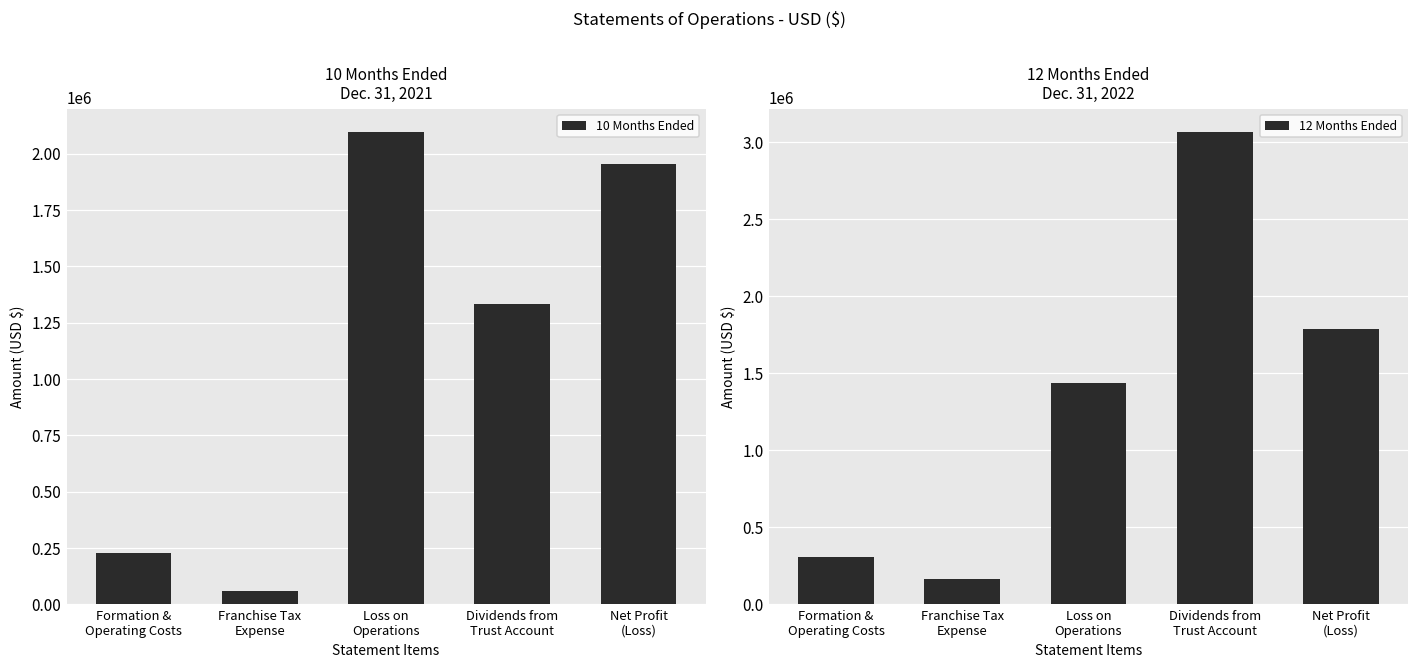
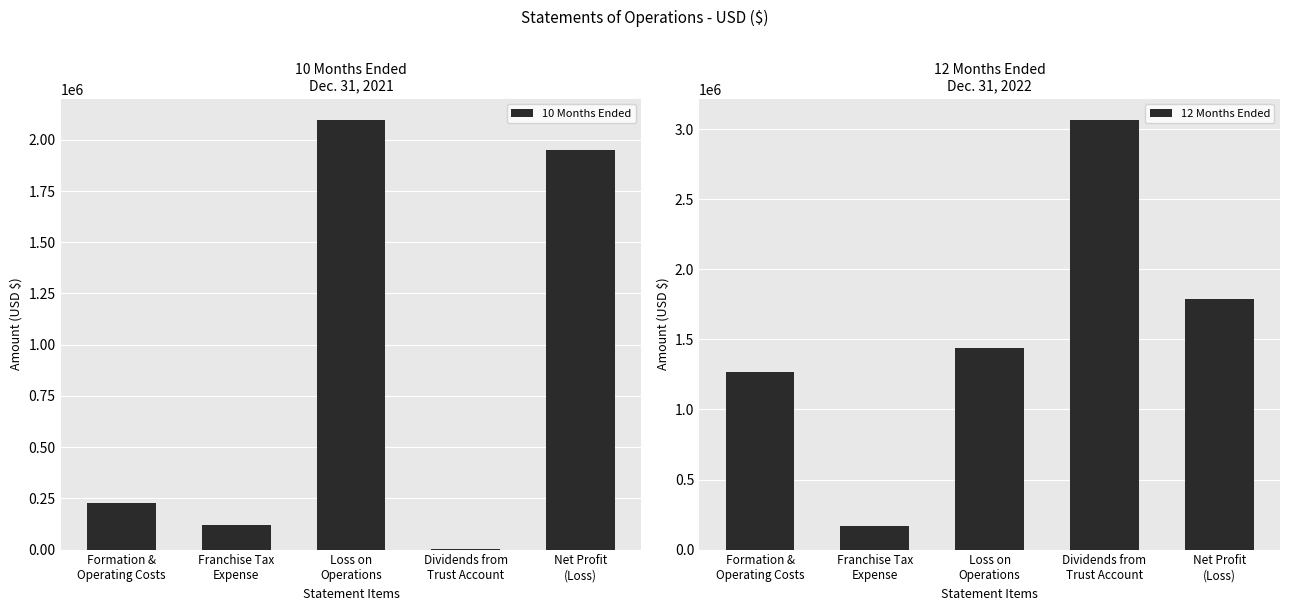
10 Months Ended Dec. 31, 2021, Franchise Tax Expense: 60000 -> 120000
10 Months Ended Dec. 31, 2021, Dividends from Trust Account: 1330000 -> 0
12 Months Ended Dec. 31, 2022, Formation & Operating Costs: 310000 -> 1270000
